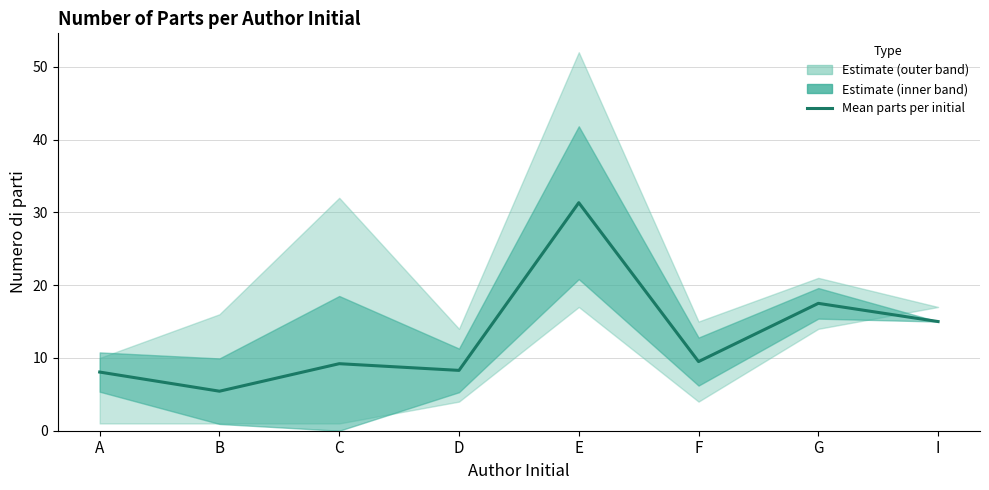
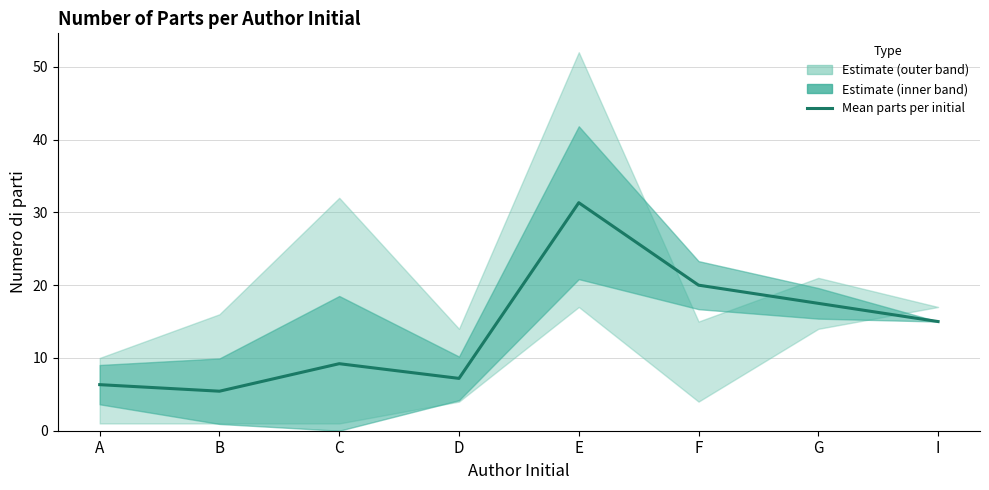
Mean parts per initial, A: 8 -> 6
Mean parts per initial, D: 8 -> 7
Mean parts per initial, F: 10 -> 20
